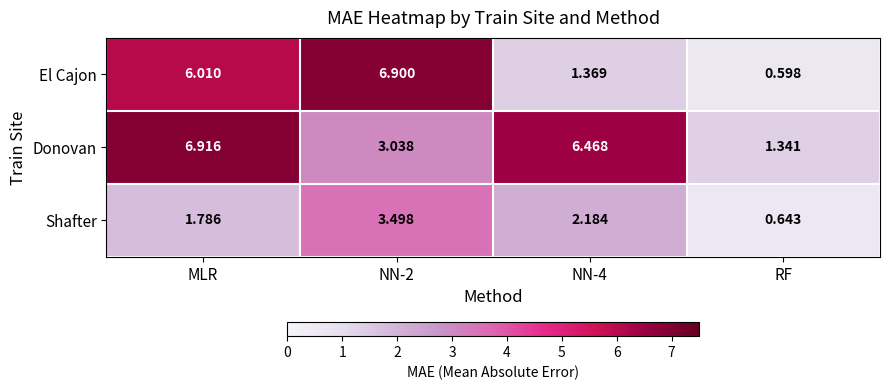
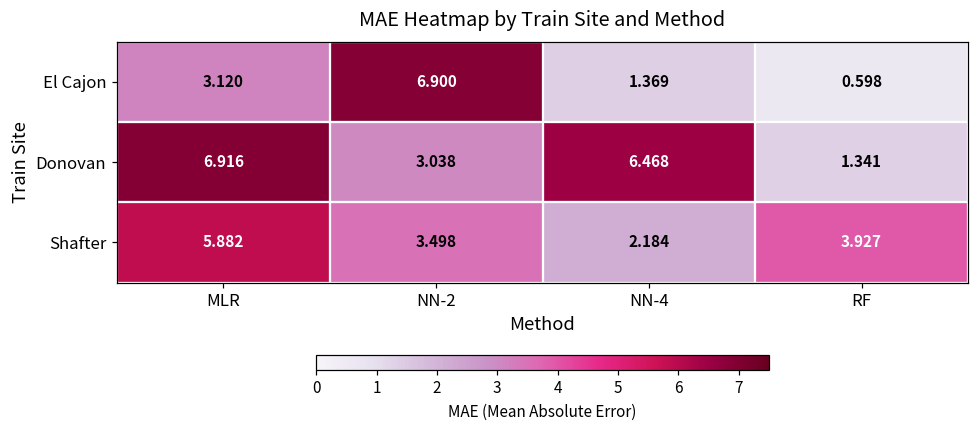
El Cajon, MLR: 6.010 -> 3.120
Shafter, MLR: 1.786 -> 5.882
Shafter, RF: 0.643 -> 3.927
